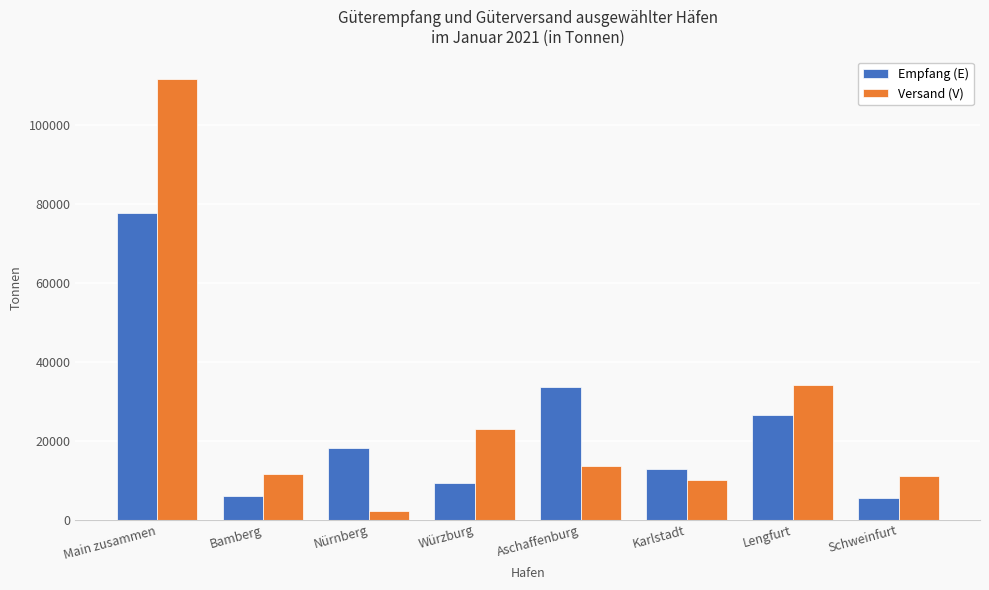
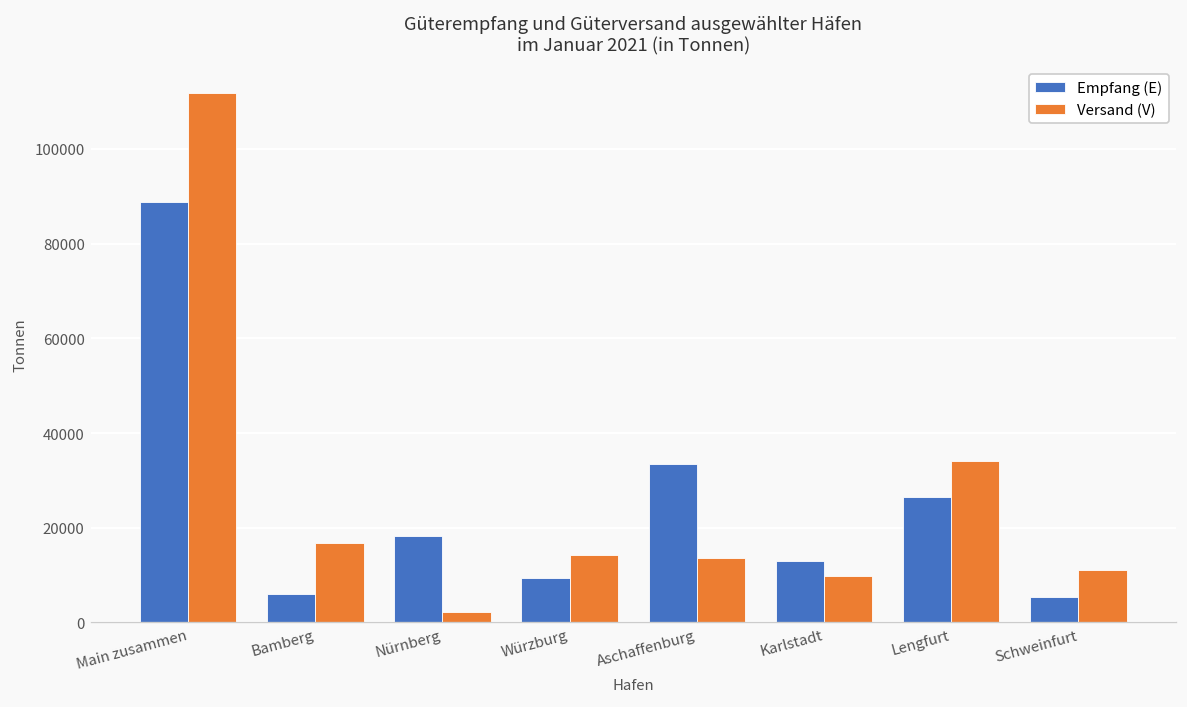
Empfang (E), Main zusammen: 78000 -> 89000
Versand (V), Bamberg: 11000 -> 17000
Versand (V), Würzburg: 23000 -> 14000
